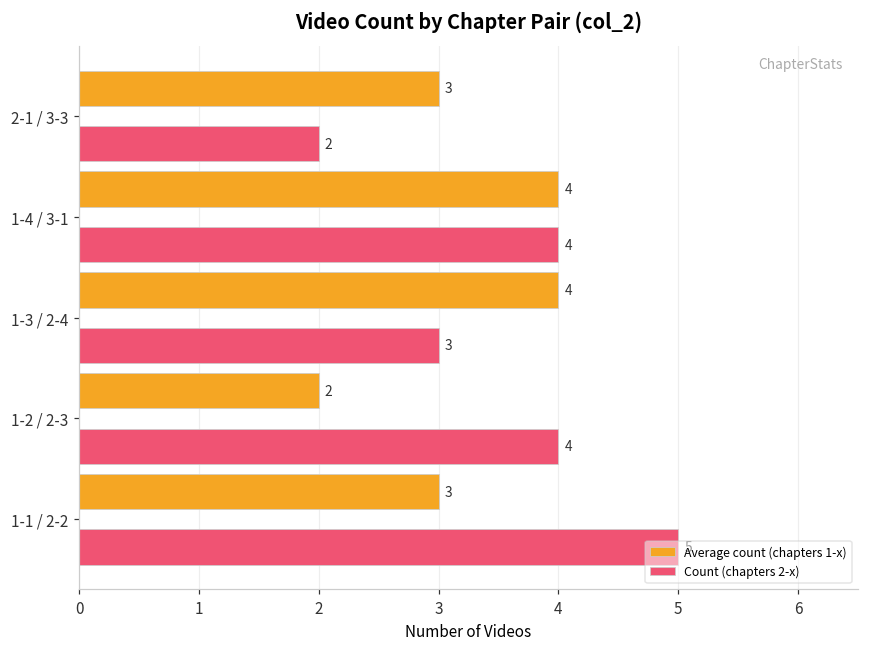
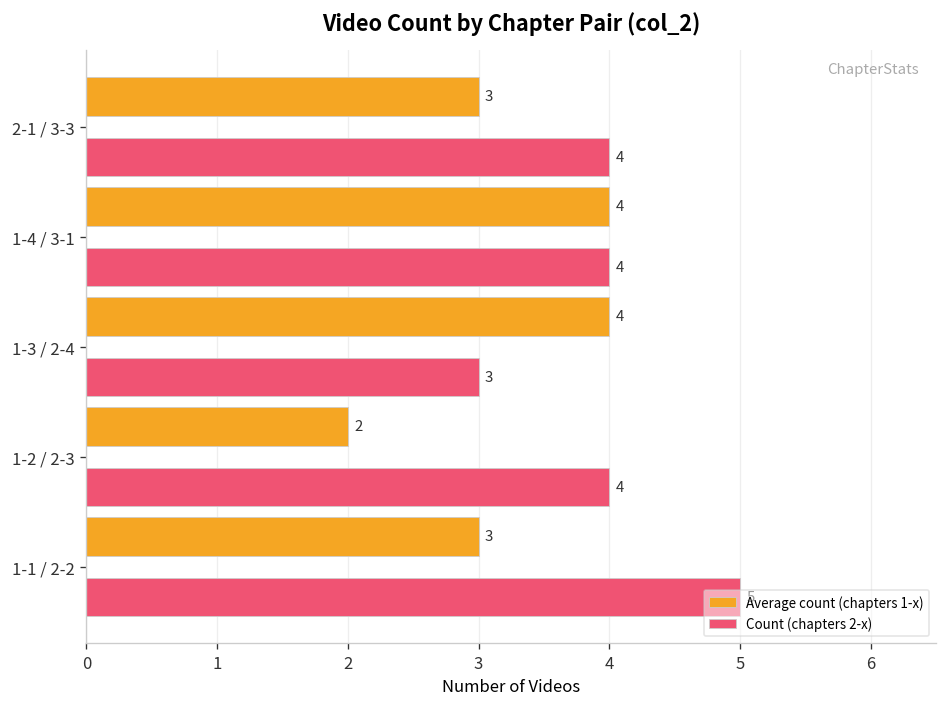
Count (chapters 2-x), 2-1 / 3-3: 2 -> 4
